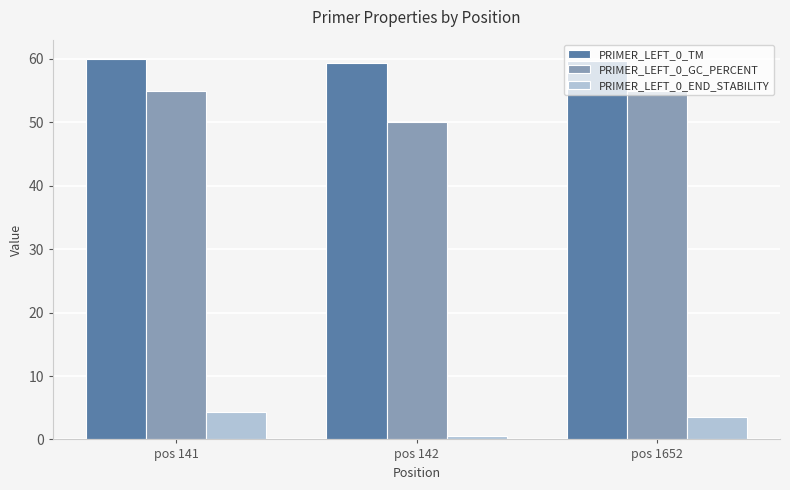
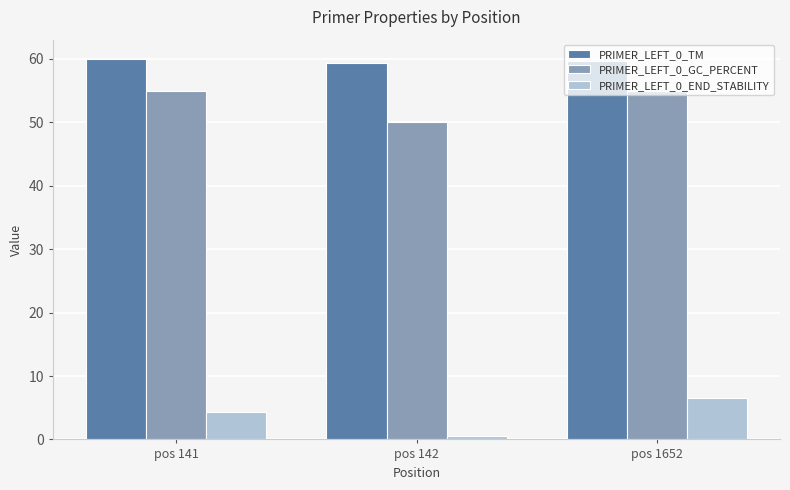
PRIMER_LEFT_0_END_STABILITY, pos 1652: 4 -> 6
